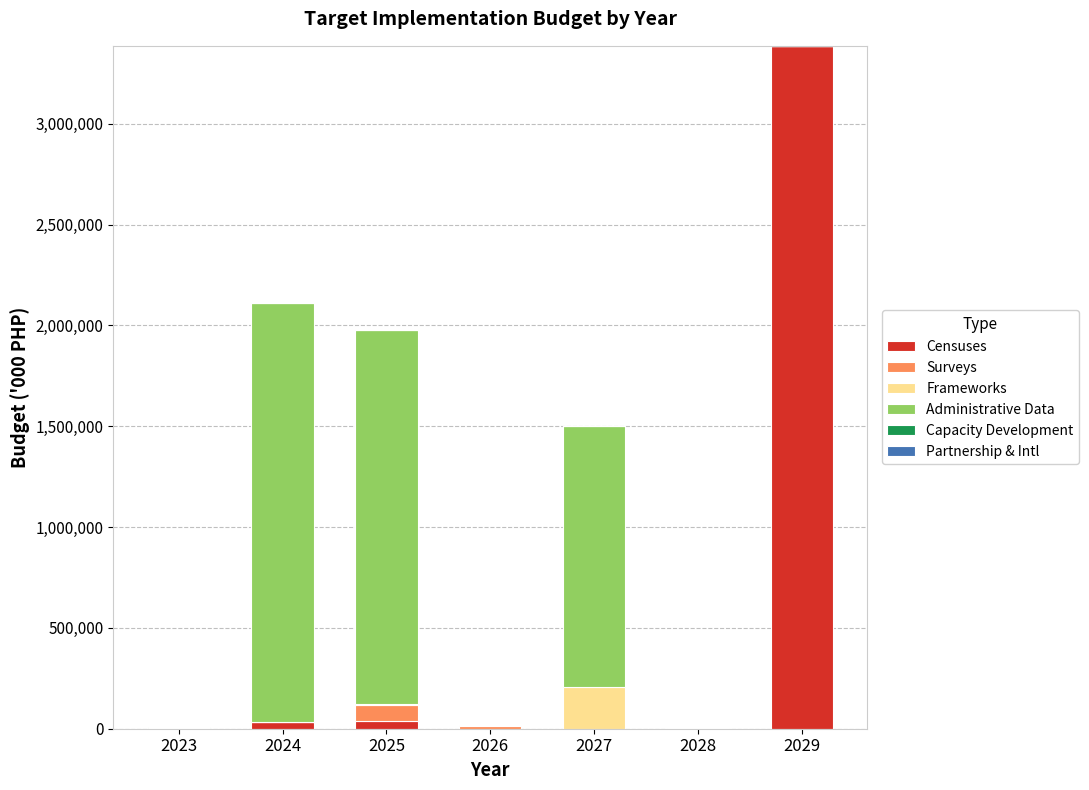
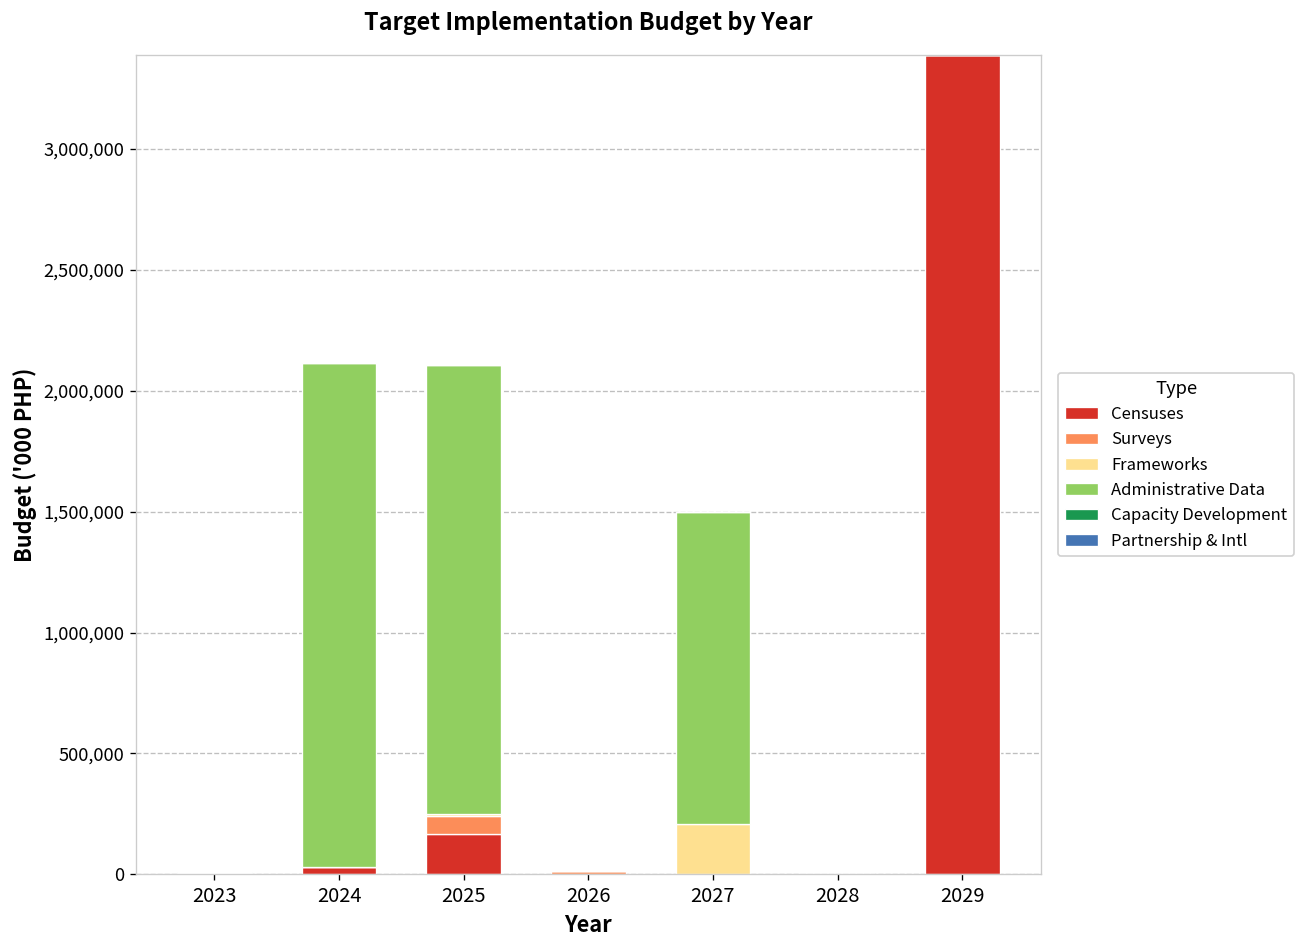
Censuses, 2025: 40,000 -> 170,000
